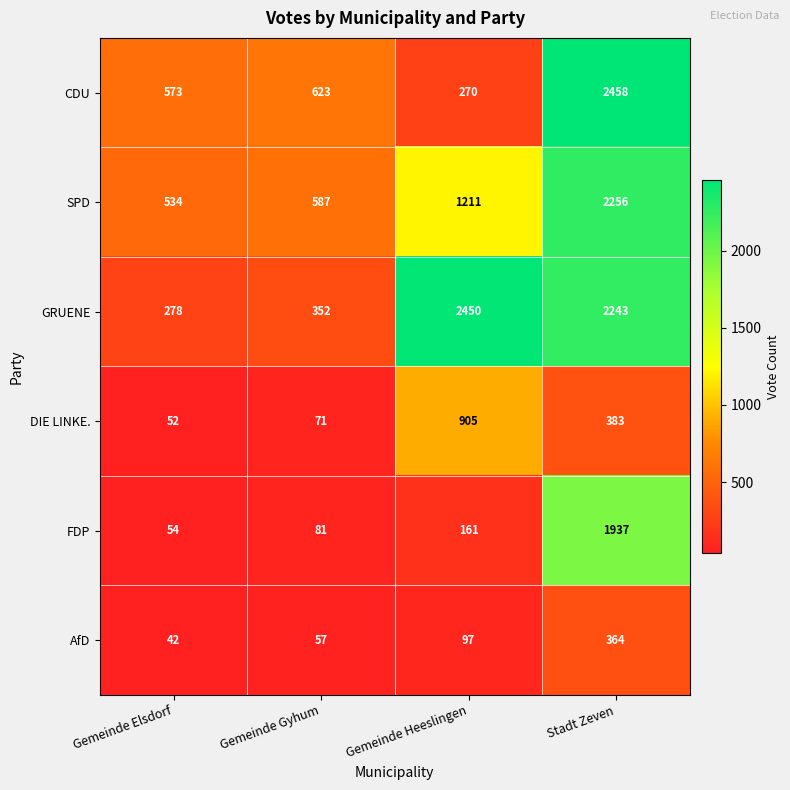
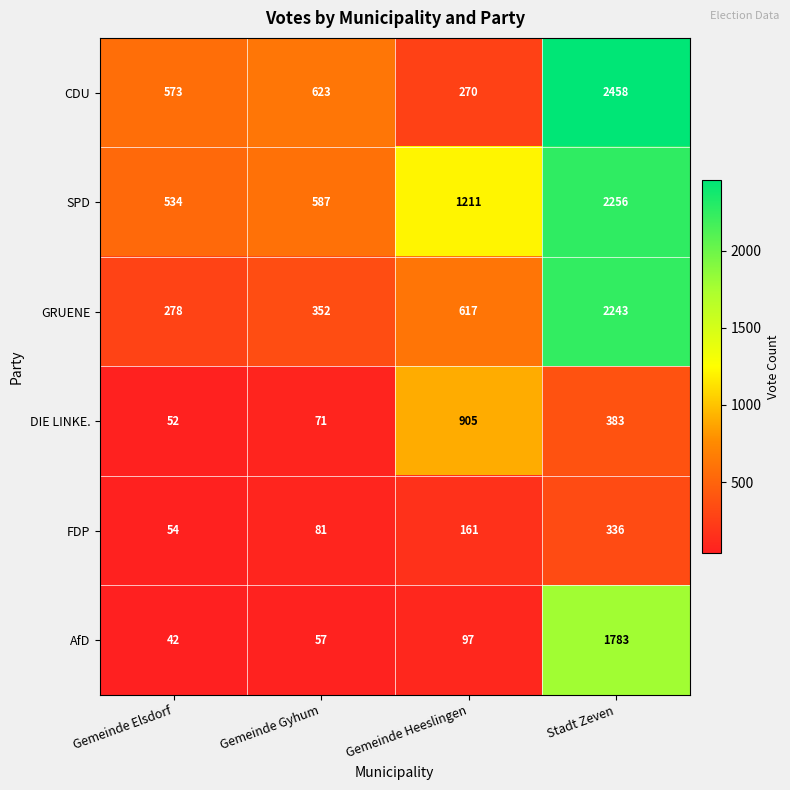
GRUENE, Gemeinde Heeslingen: 2450 -> 617
FDP, Stadt Zeven: 1937 -> 336
AfD, Stadt Zeven: 364 -> 1783
